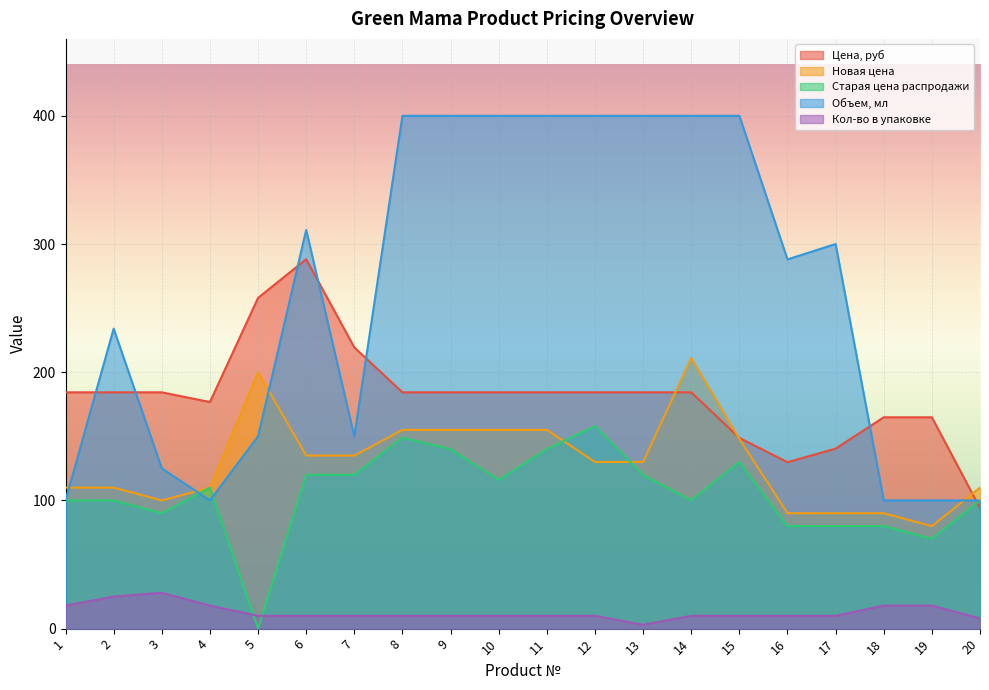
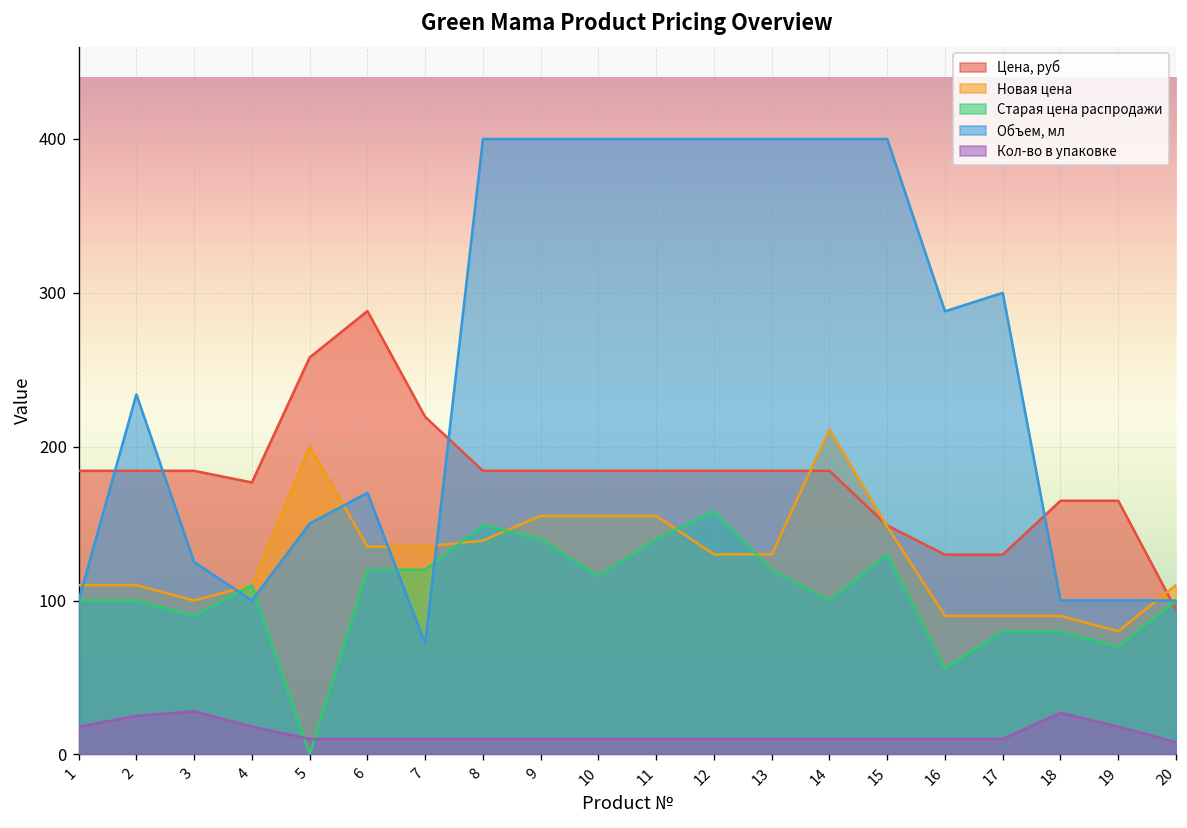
Объем, мл, 6: 311 -> 170
Объем, мл, 7: 150 -> 72
Новая цена, 8: 155 -> 139
Кол-во в упаковке, 13: 3 -> 10
Старая цена распродажи, 16: 80 -> 56
Цена, руб, 17: 140 -> 130
Кол-во в упаковке, 18: 18 -> 27
